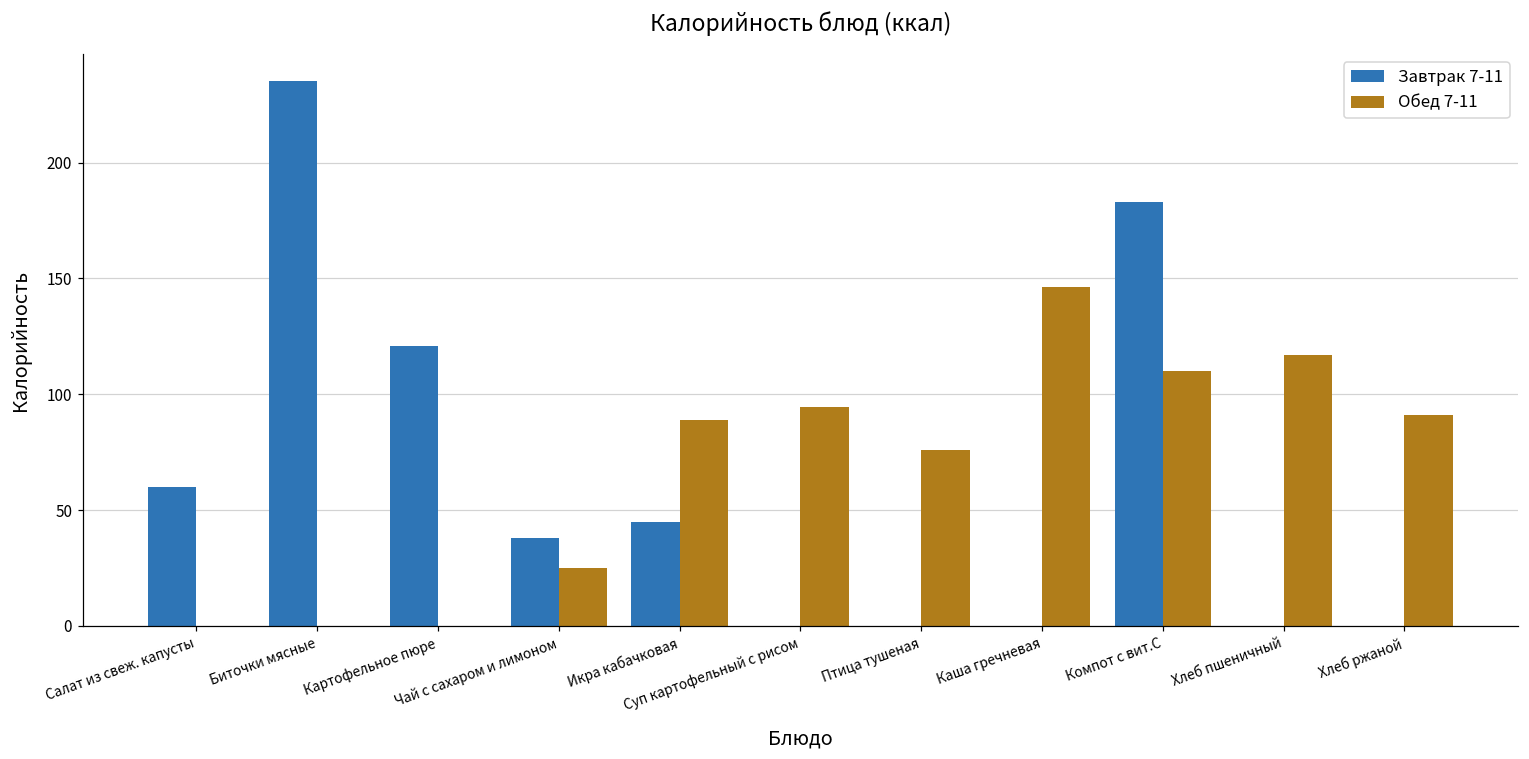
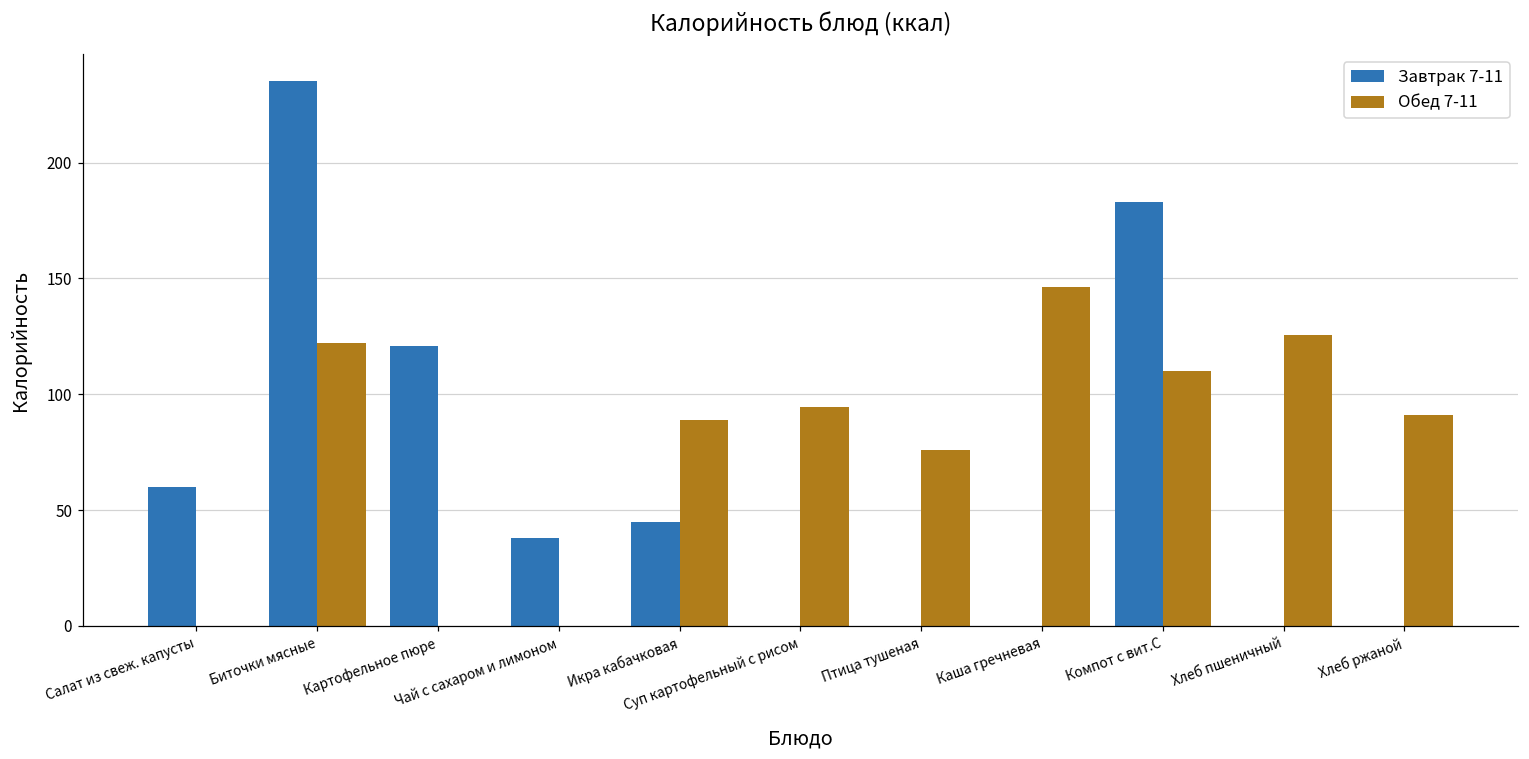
Обед 7-11, Биточки мясные: 0 -> 122
Обед 7-11, Чай с сахаром и лимоном: 25 -> 0
Обед 7-11, Хлеб пшеничный: 117 -> 126
